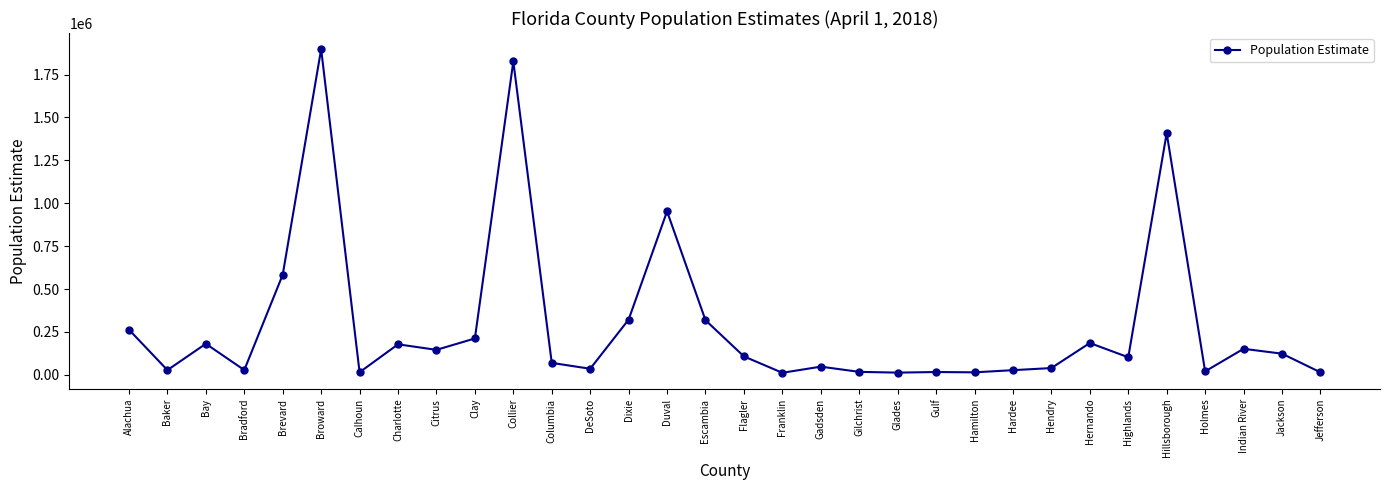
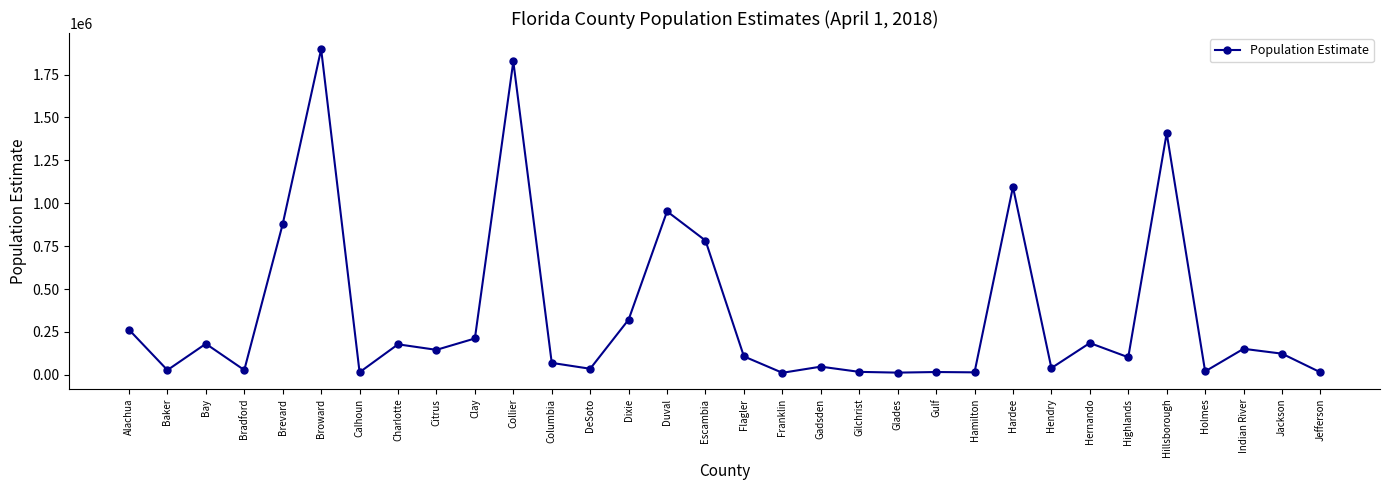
Brevard: 580000 -> 880000
Escambia: 320000 -> 780000
Hardee: 30000 -> 1100000
